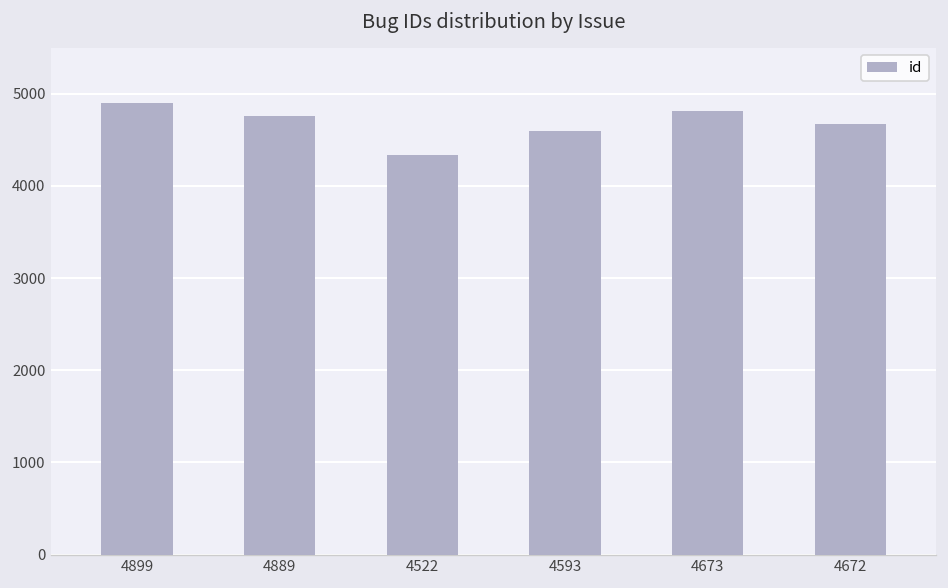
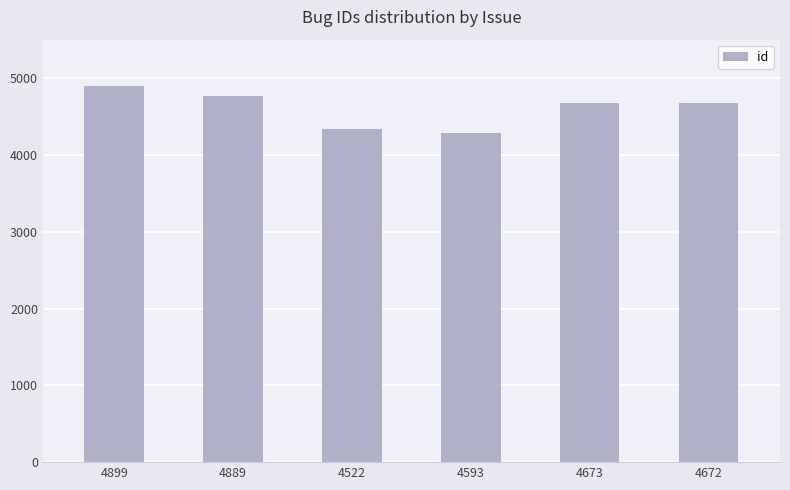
4593: 4600 -> 4300
4673: 4800 -> 4700
